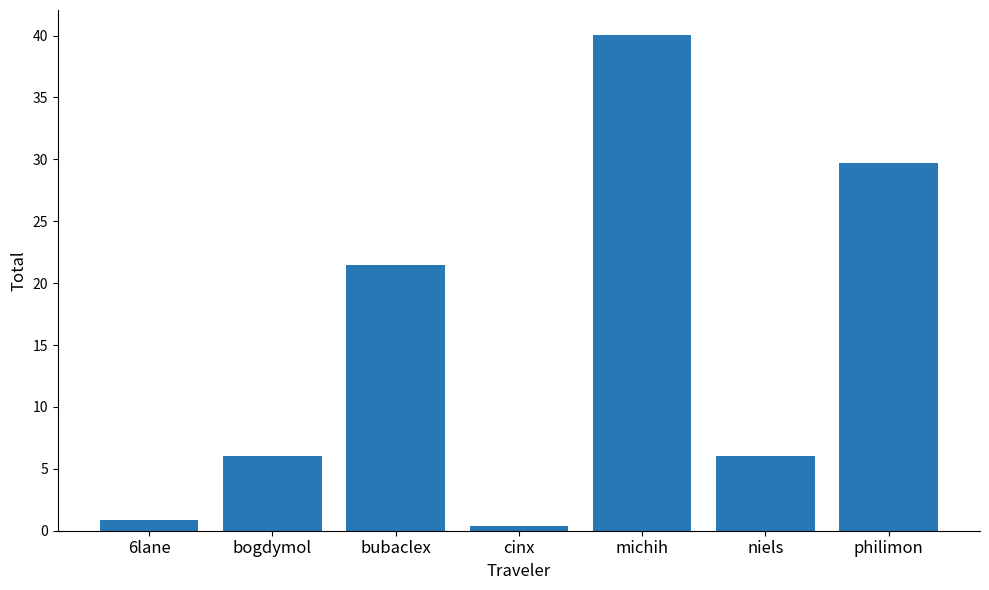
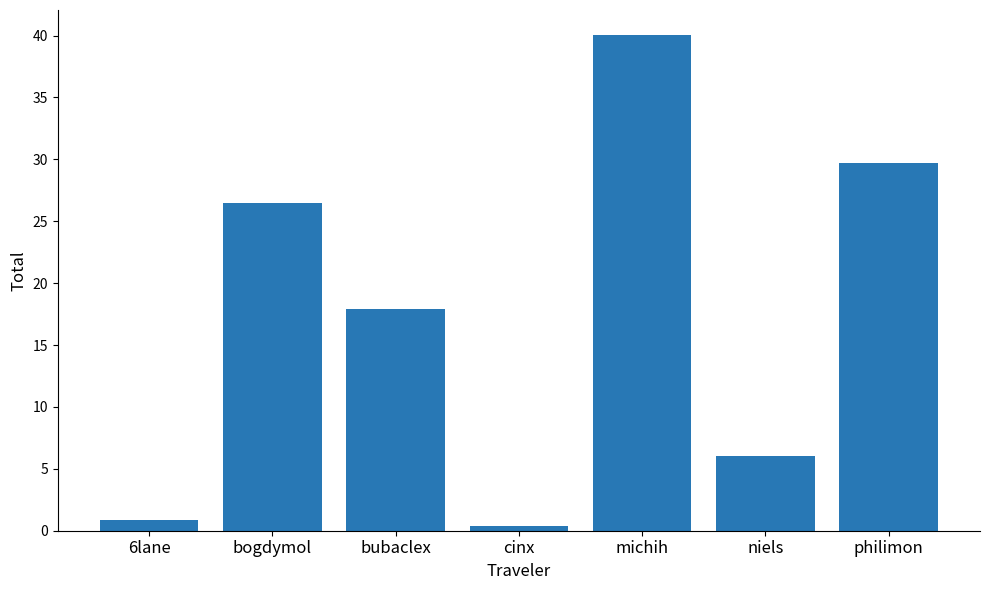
bogdymol: 6.0 -> 26.5
bubaclex: 21.5 -> 17.9
